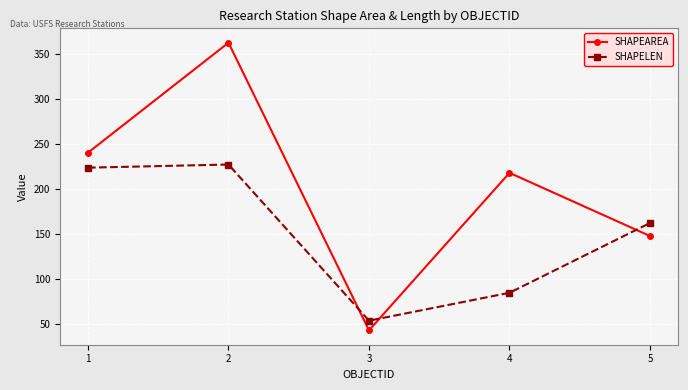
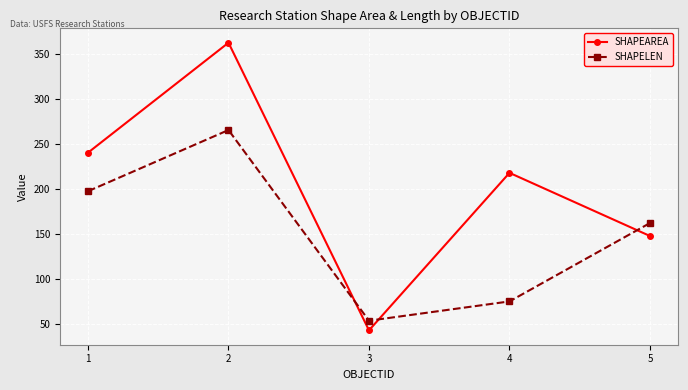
SHAPELEN, 1: 220 -> 200
SHAPELEN, 2: 230 -> 270
SHAPELEN, 4: 80 -> 70
